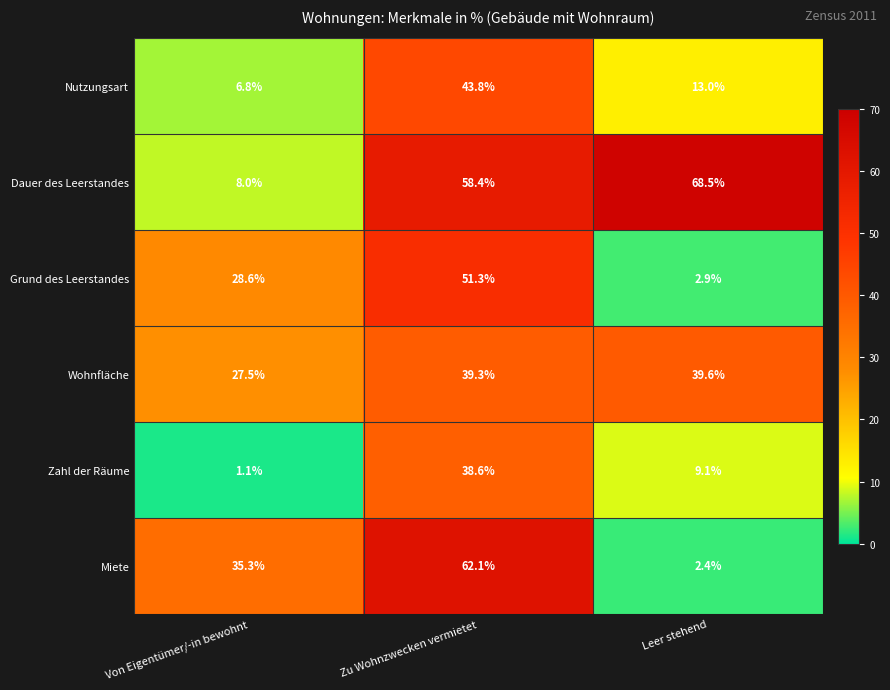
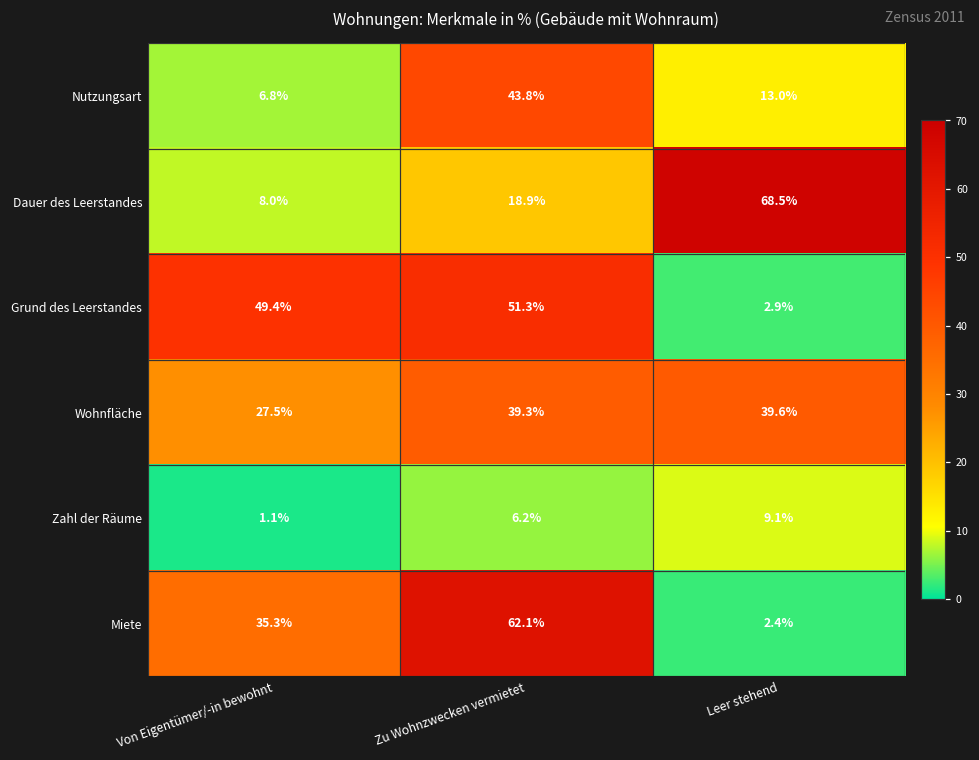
Dauer des Leerstandes, Zu Wohnzwecken vermietet: 58.4% -> 18.9%
Grund des Leerstandes, Von Eigentümer/-in bewohnt: 28.6% -> 49.4%
Zahl der Räume, Zu Wohnzwecken vermietet: 38.6% -> 6.2%
